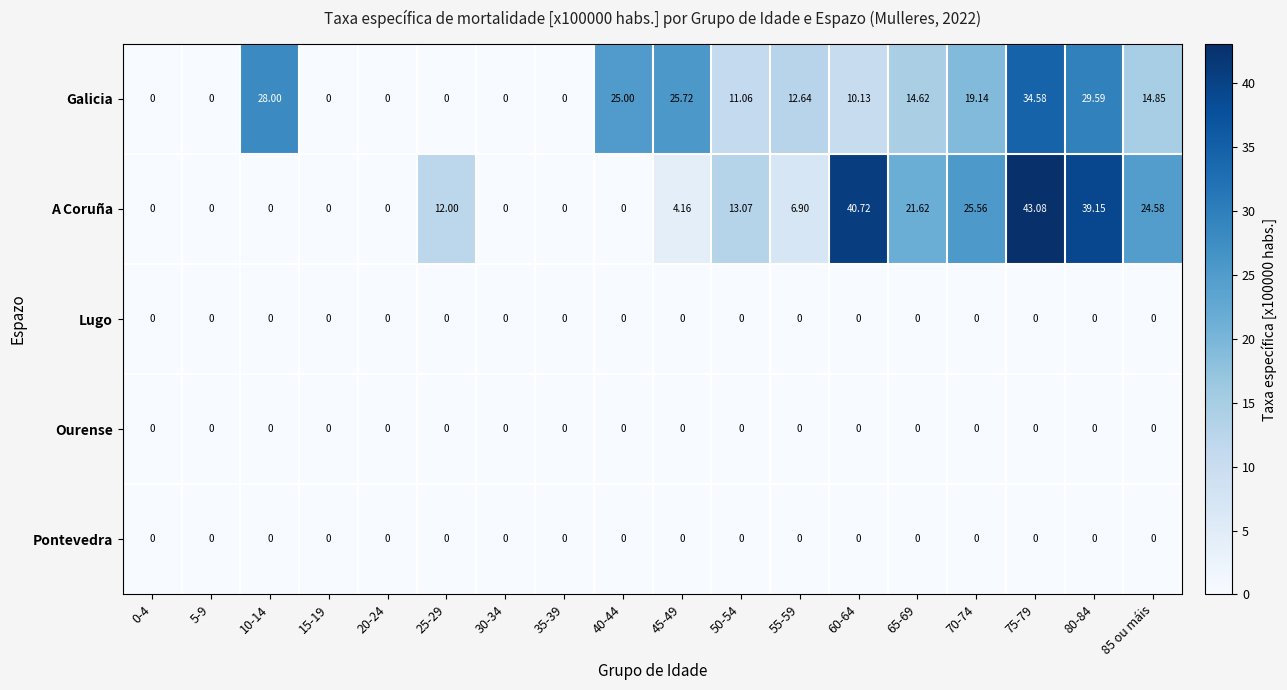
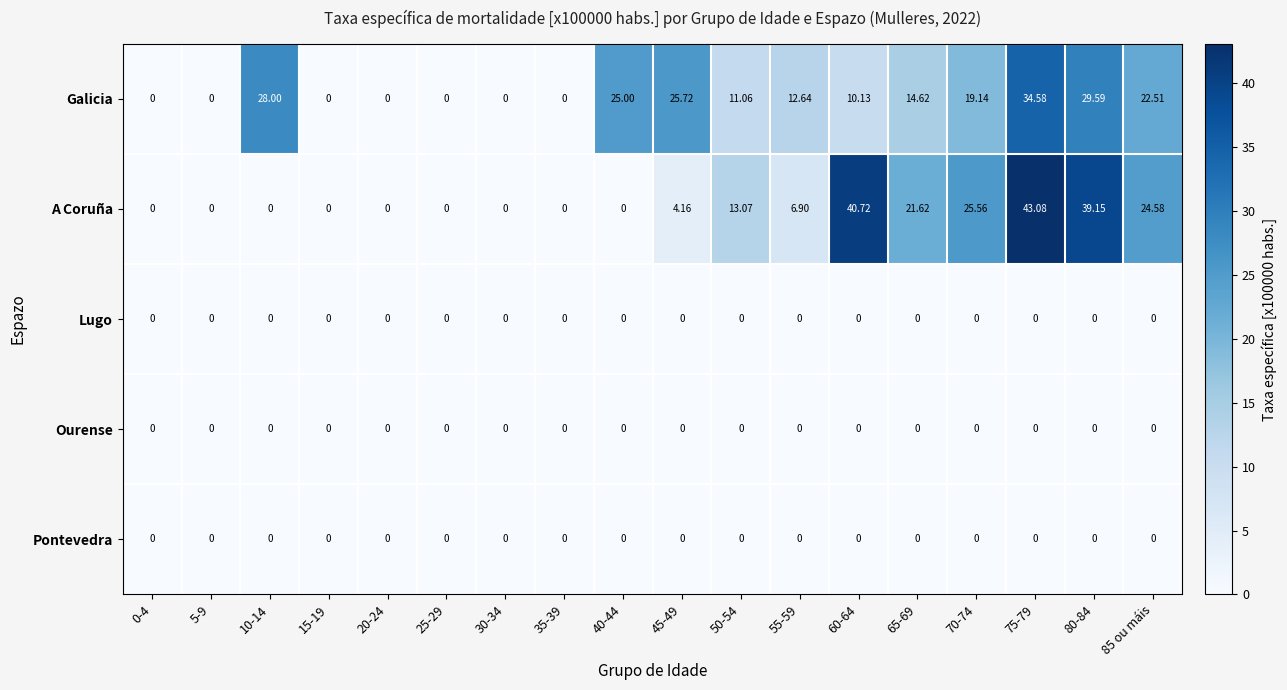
Galicia, 85 ou máis: 14.85 -> 22.51
A Coruña, 25-29: 12.00 -> 0
